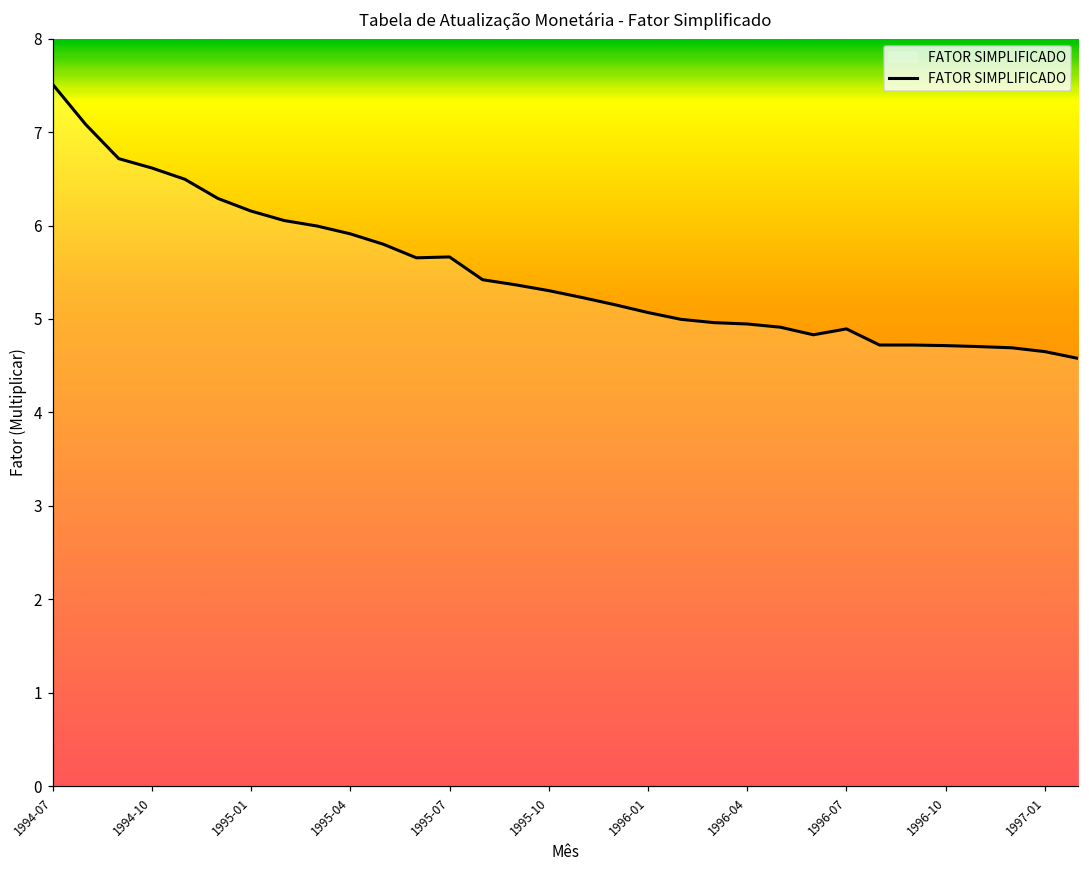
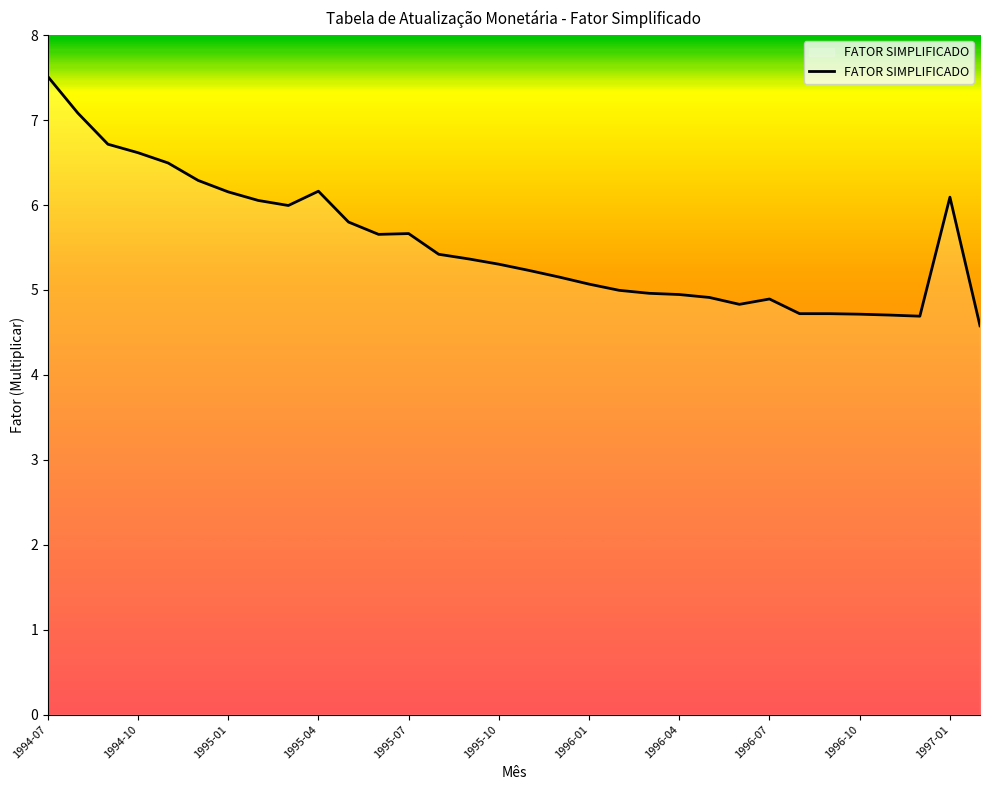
1995-04: 5.9 -> 6.2
1997-01: 4.7 -> 6.1
